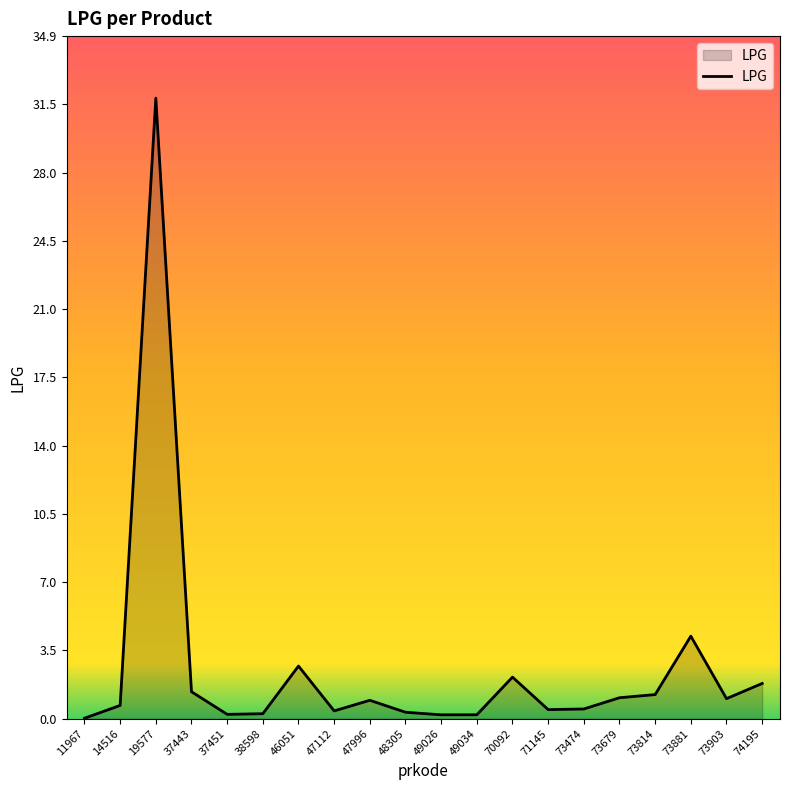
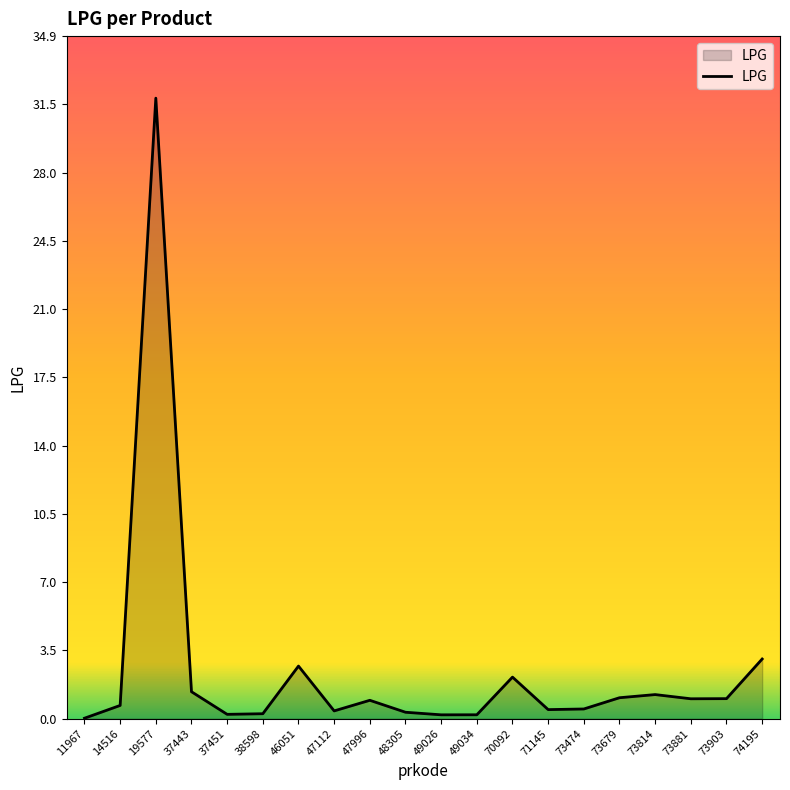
73881: 4.2 -> 1.0
74195: 1.8 -> 3.1
